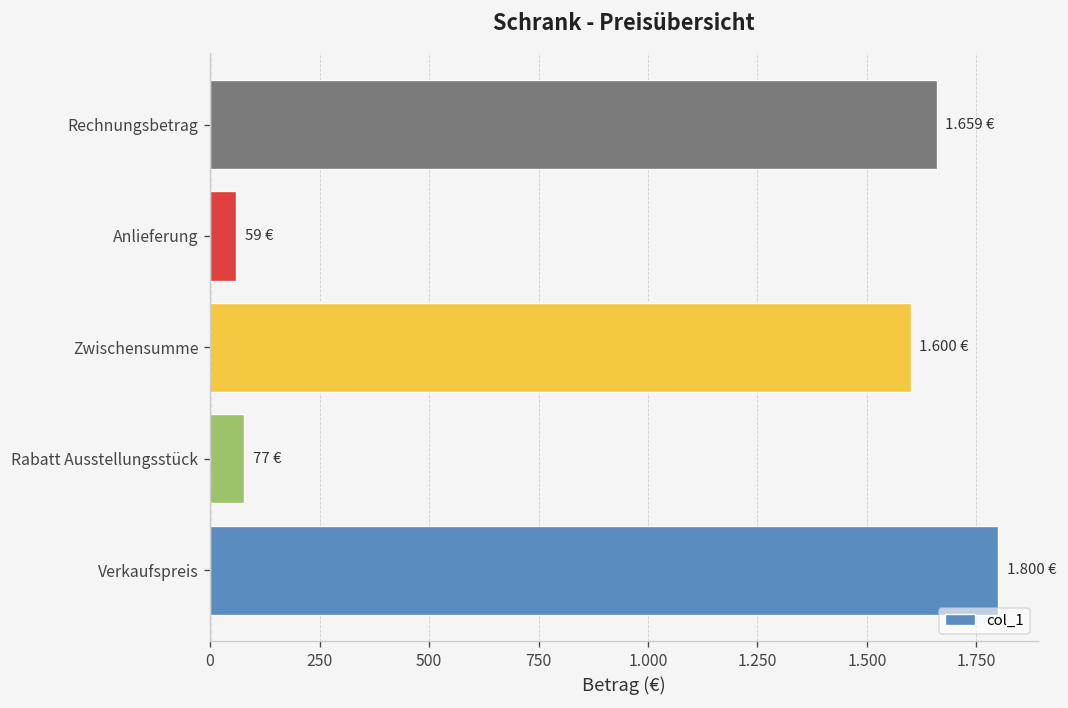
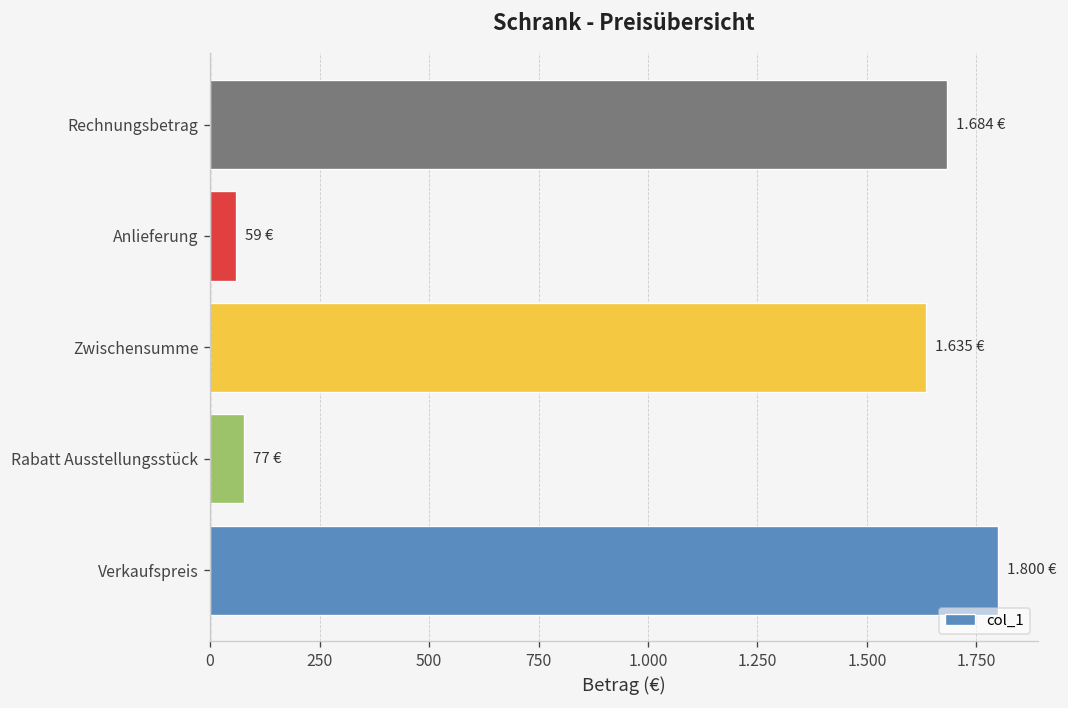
Rechnungsbetrag: 1.659 -> 1.684
Zwischensumme: 1.600 -> 1.635
